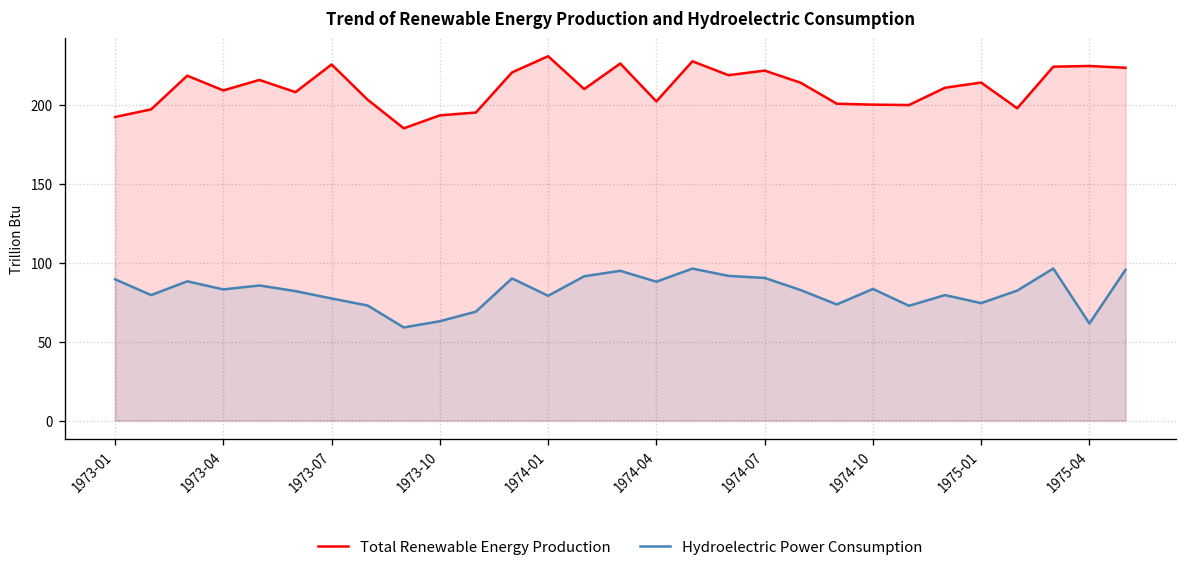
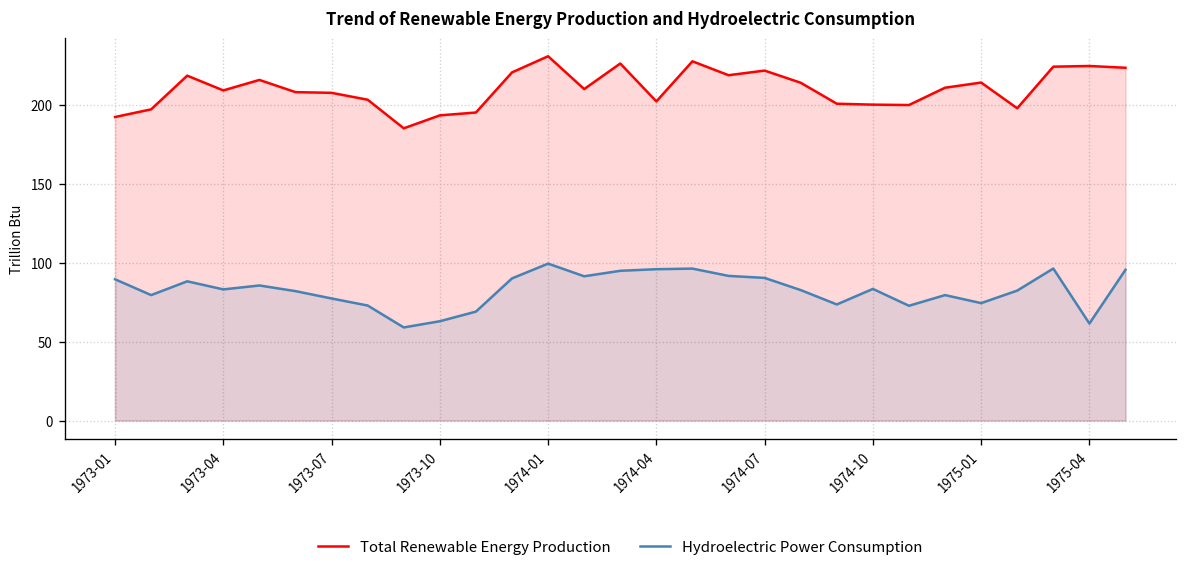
Total Renewable Energy Production, 1973-07: 226 -> 208
Hydroelectric Power Consumption, 1974-01: 79 -> 100
Hydroelectric Power Consumption, 1974-04: 88 -> 96
